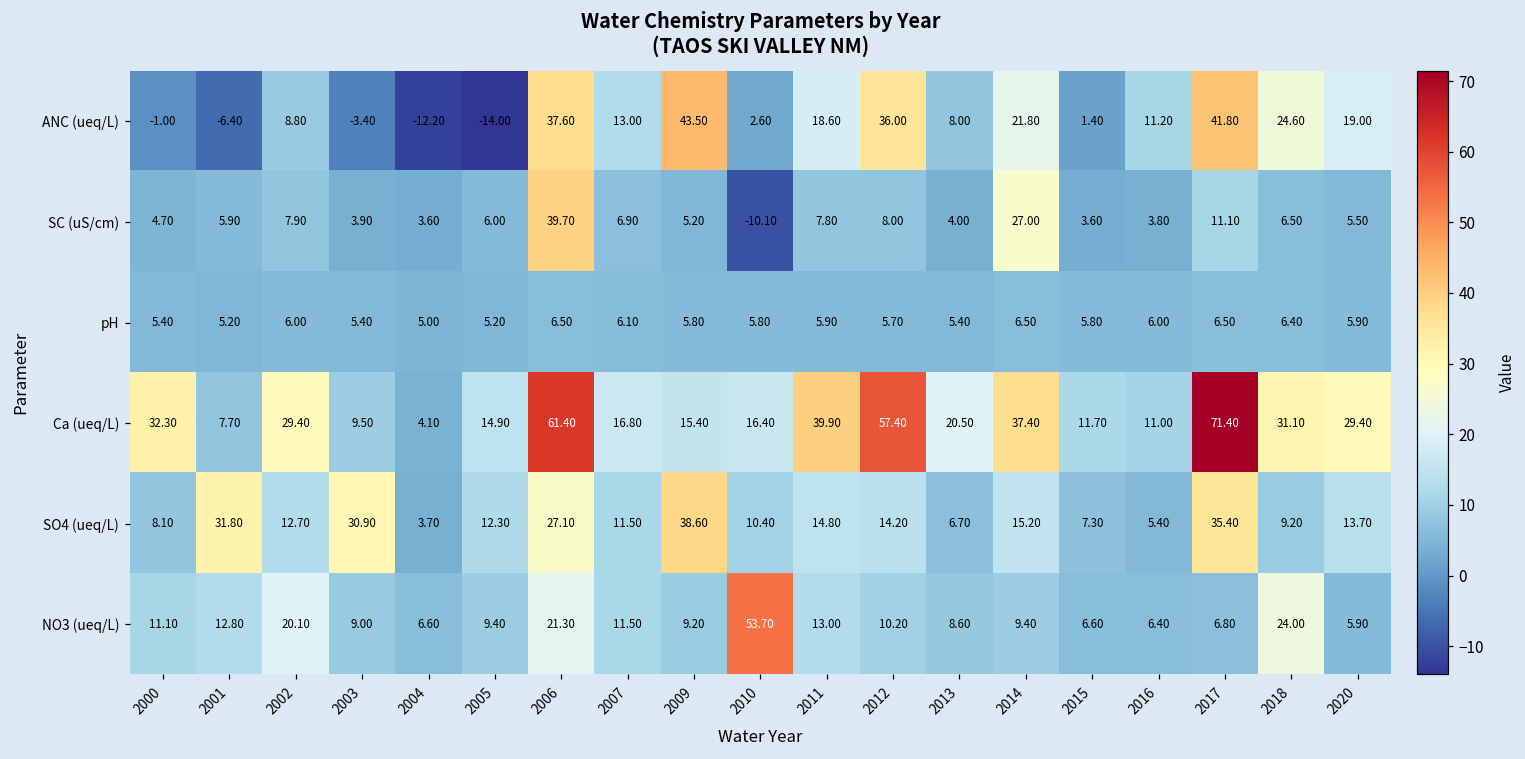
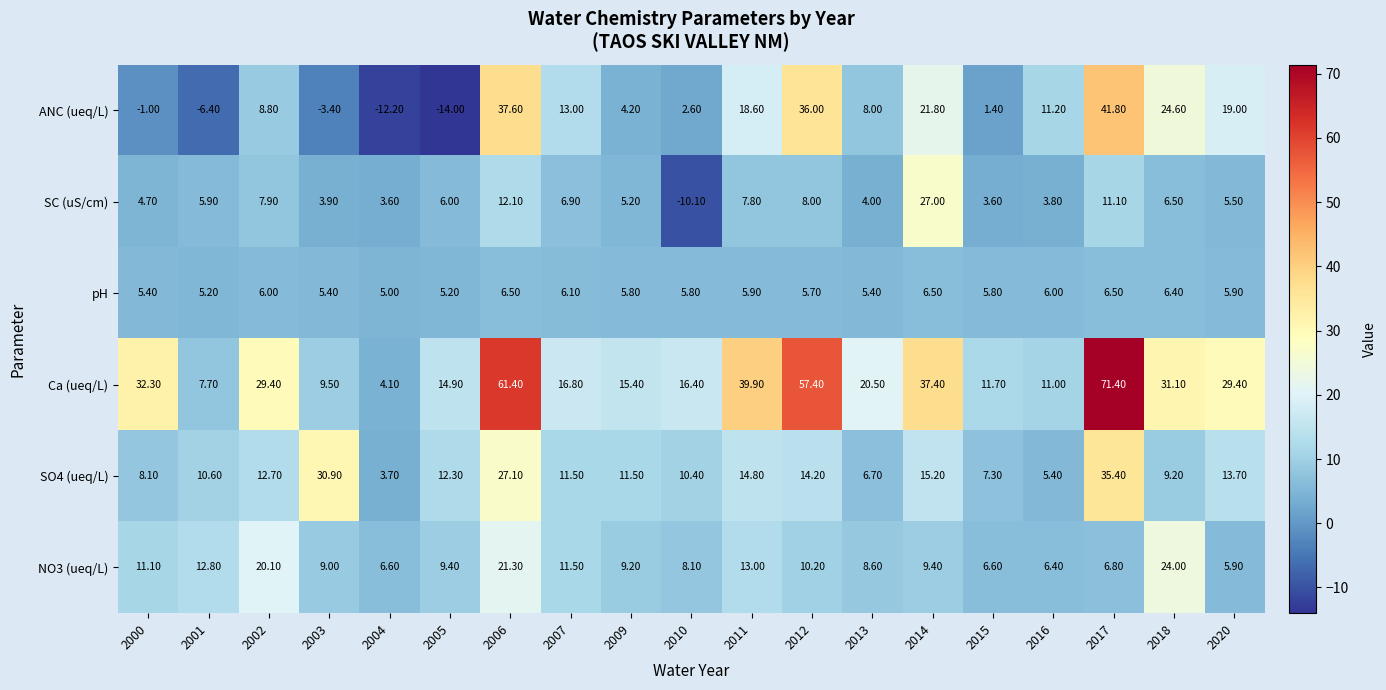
ANC (ueq/L), 2009: 43.50 -> 4.20
SC (uS/cm), 2006: 39.70 -> 12.10
SO4 (ueq/L), 2001: 31.80 -> 10.60
SO4 (ueq/L), 2009: 38.60 -> 11.50
NO3 (ueq/L), 2010: 53.70 -> 8.10
